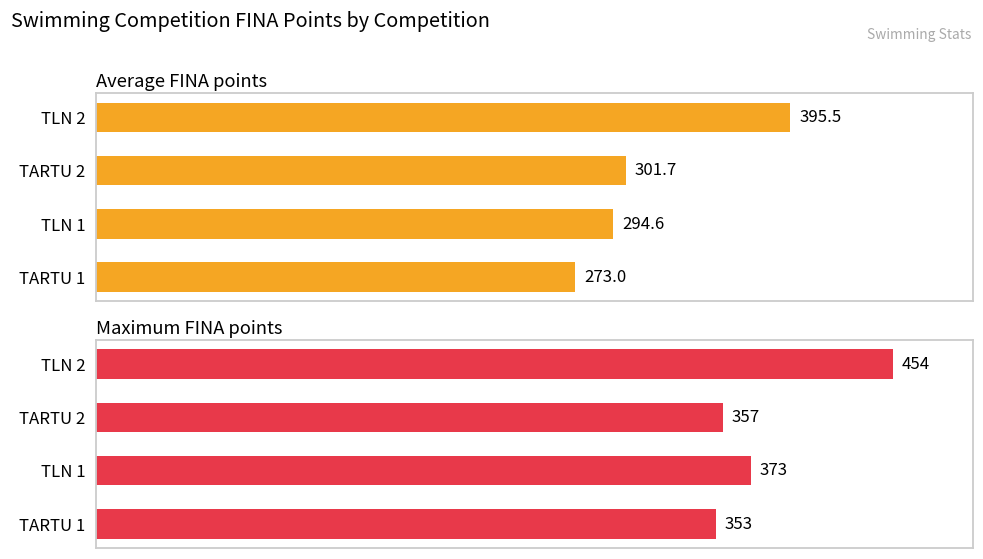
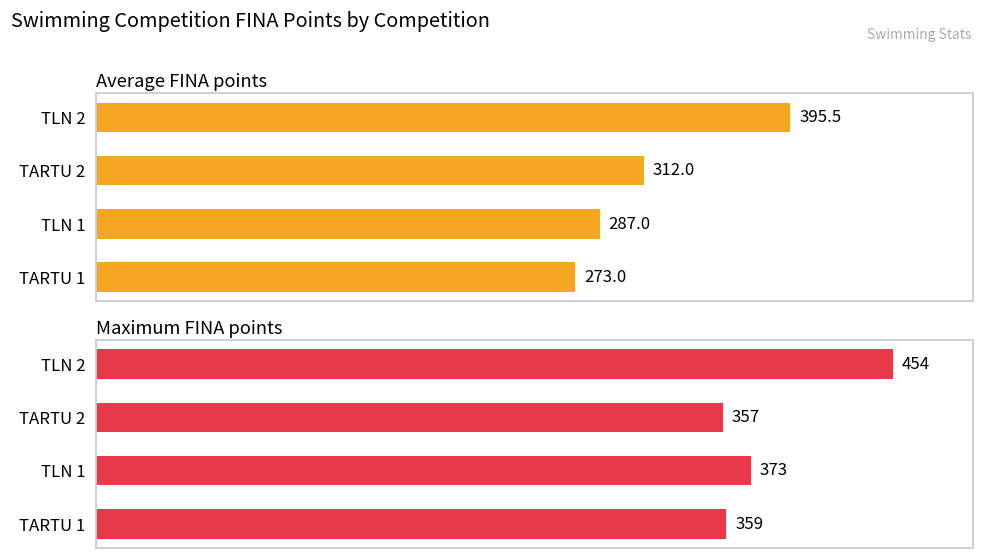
Average FINA points, TARTU 2: 301.7 -> 312.0
Average FINA points, TLN 1: 294.6 -> 287.0
Maximum FINA points, TARTU 1: 353 -> 359
